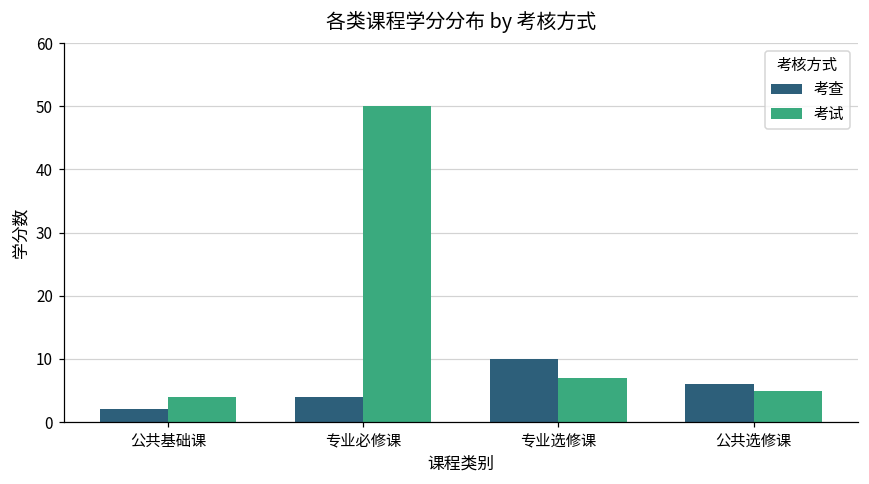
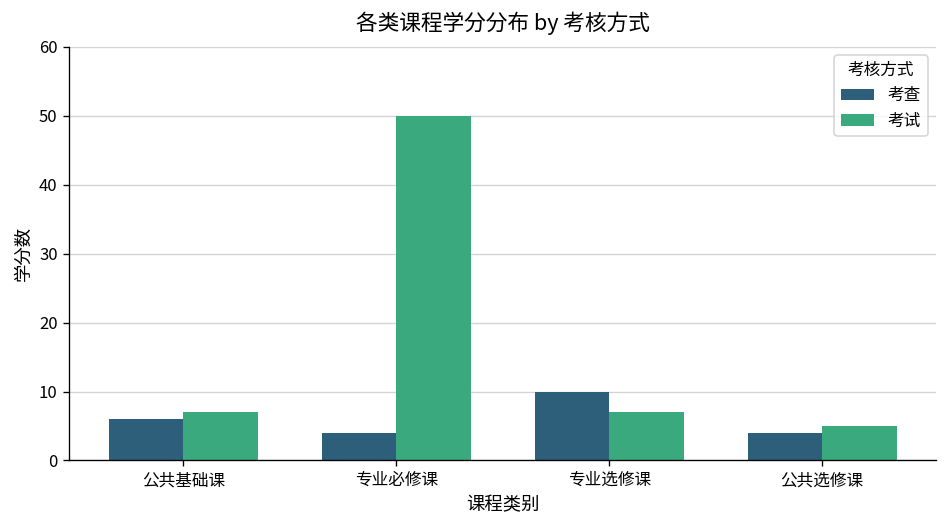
考查, 公共基础课: 2 -> 6
考试, 公共基础课: 4 -> 7
考查, 公共选修课: 6 -> 4
